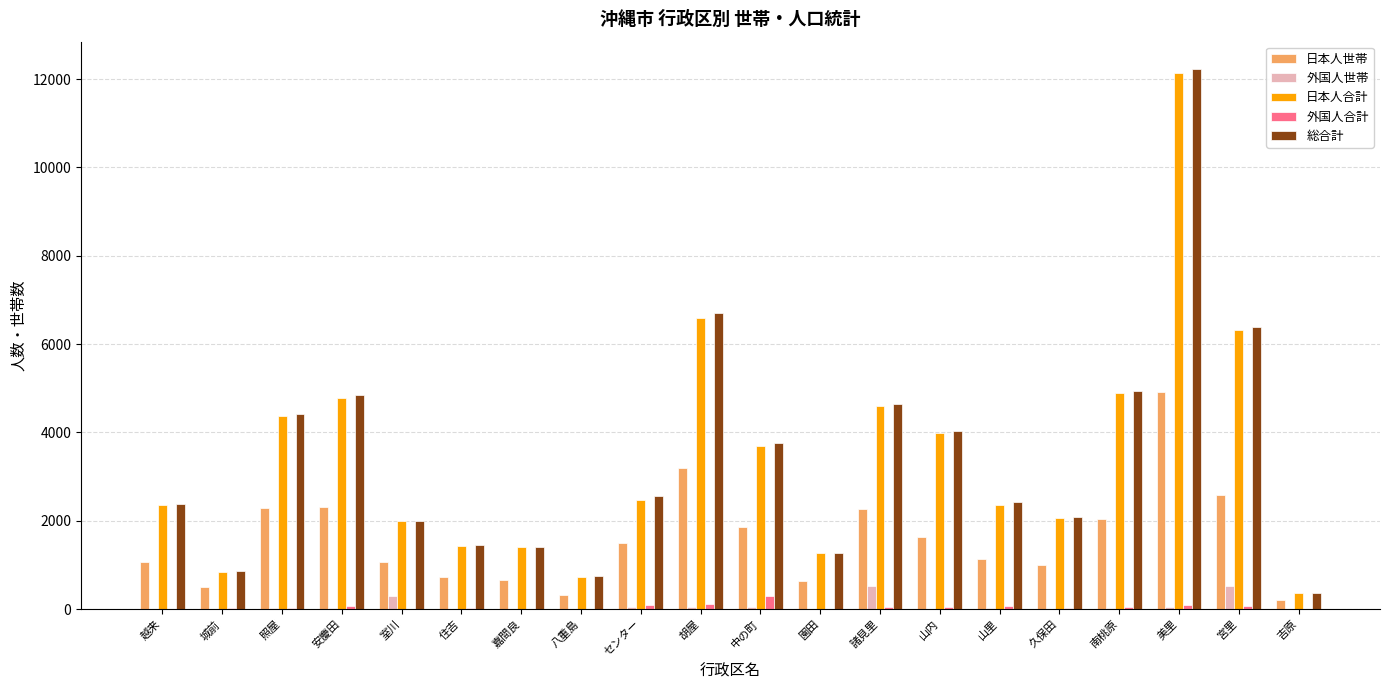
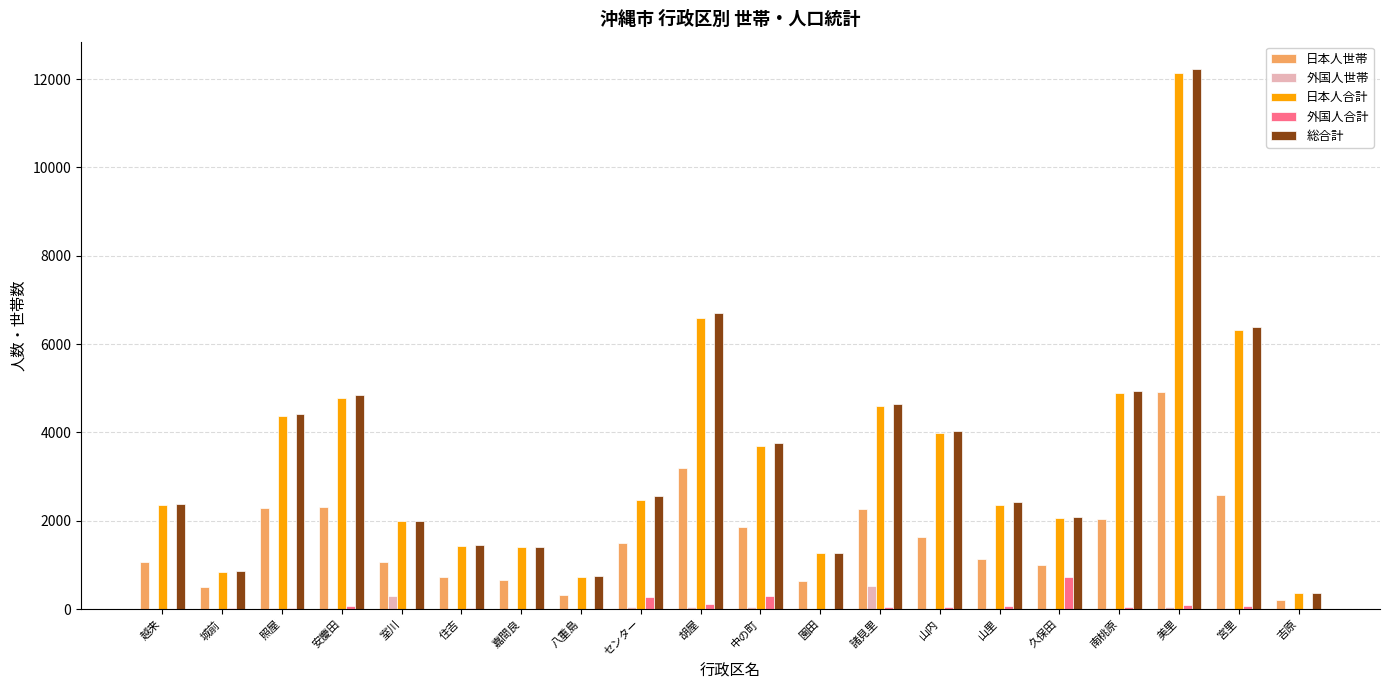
外国人合計, センター: 100 -> 300
外国人合計, 久保田: 0 -> 700
外国人世帯, 宮里: 500 -> 0
